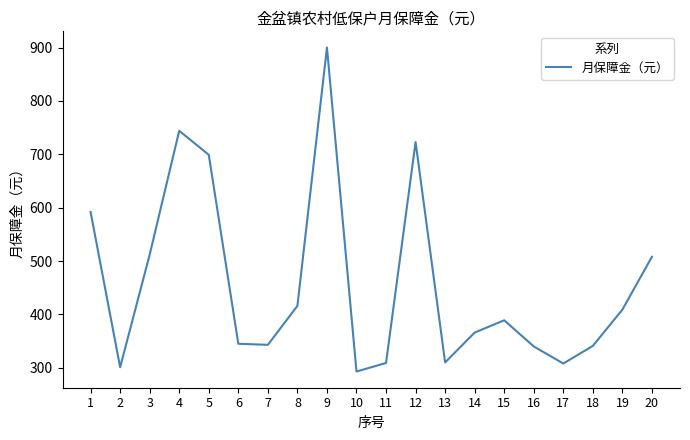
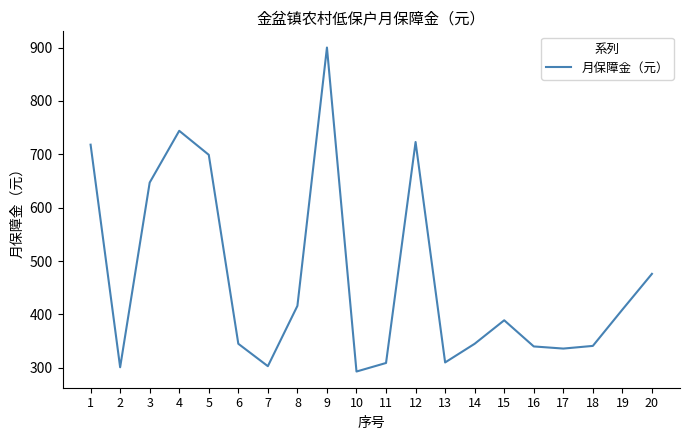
1: 590 -> 720
3: 510 -> 650
7: 340 -> 300
14: 370 -> 350
17: 310 -> 340
20: 510 -> 480
